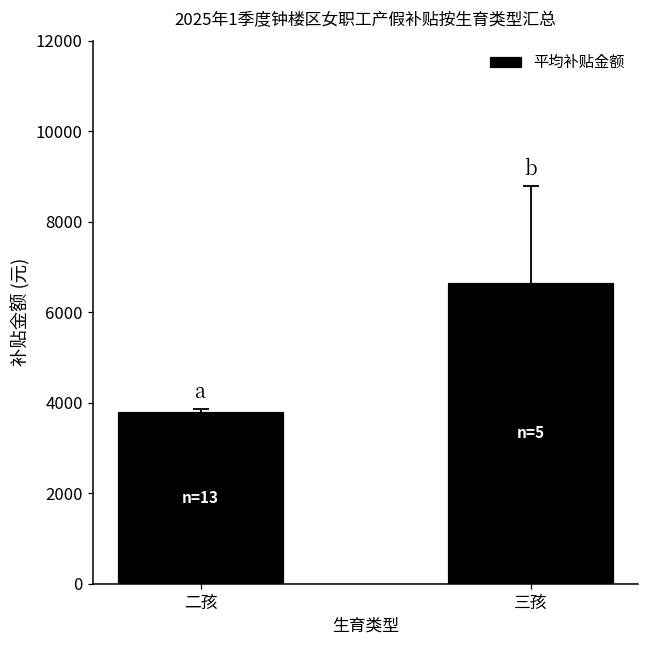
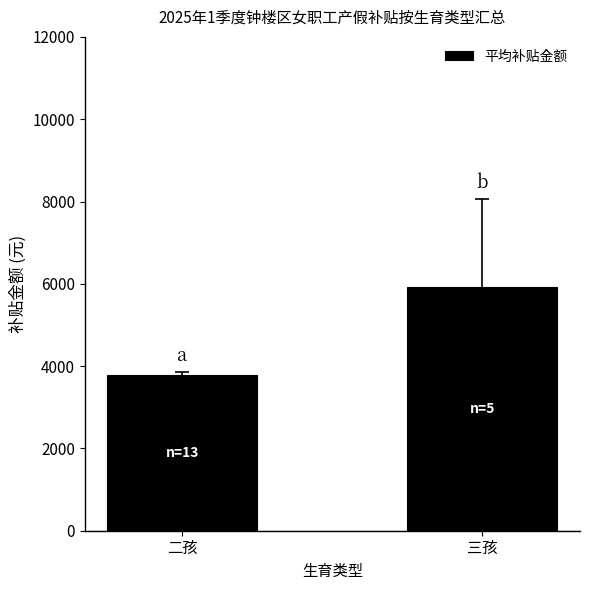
平均补贴金额, 三孩: 6600 -> 5900
